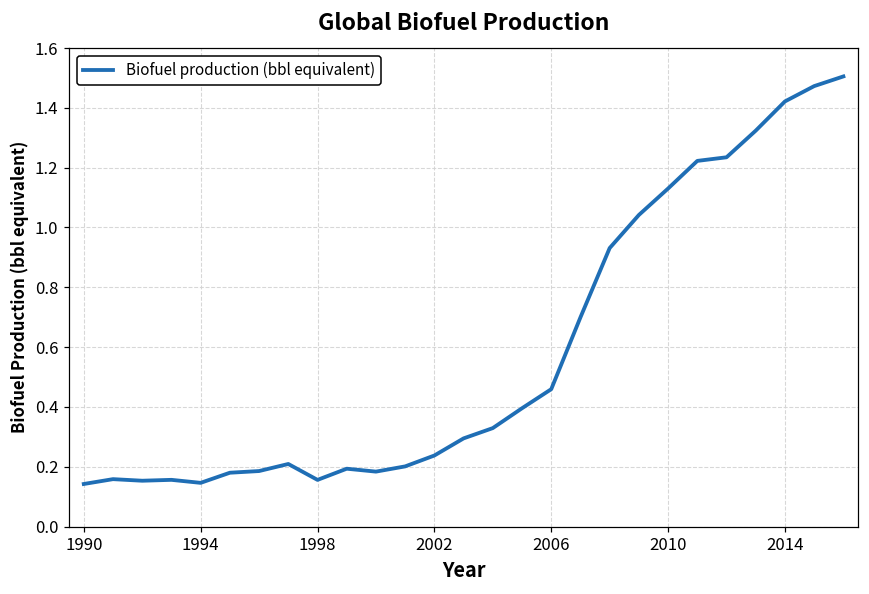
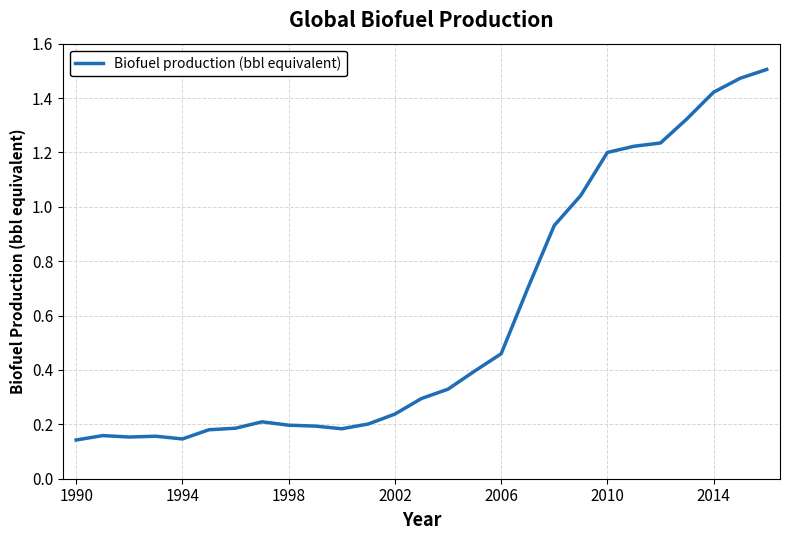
1998: 0.16 -> 0.20
2010: 1.13 -> 1.20
